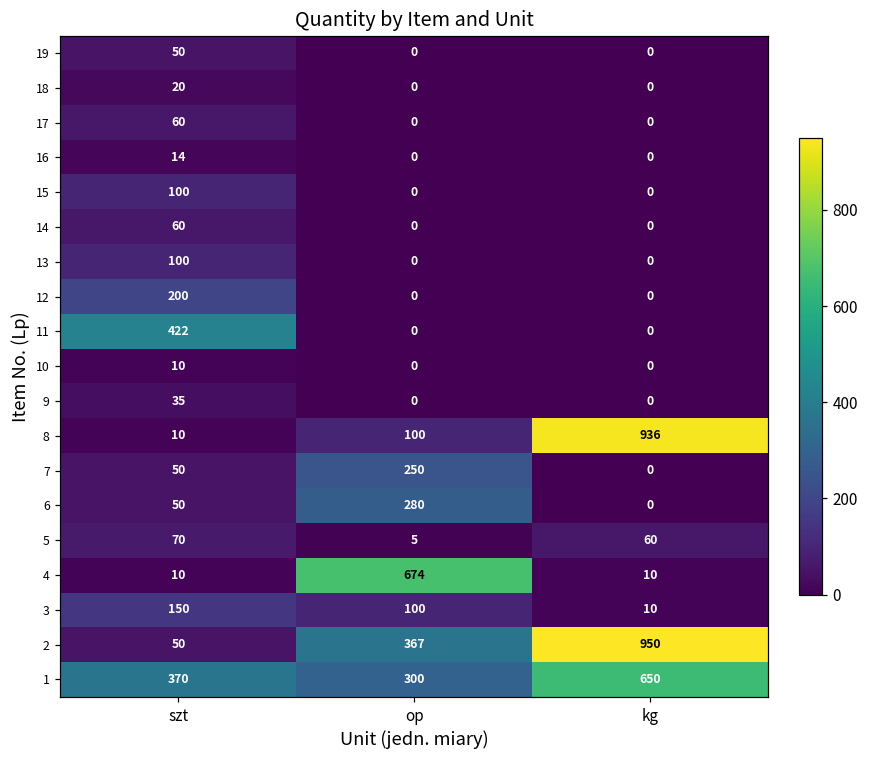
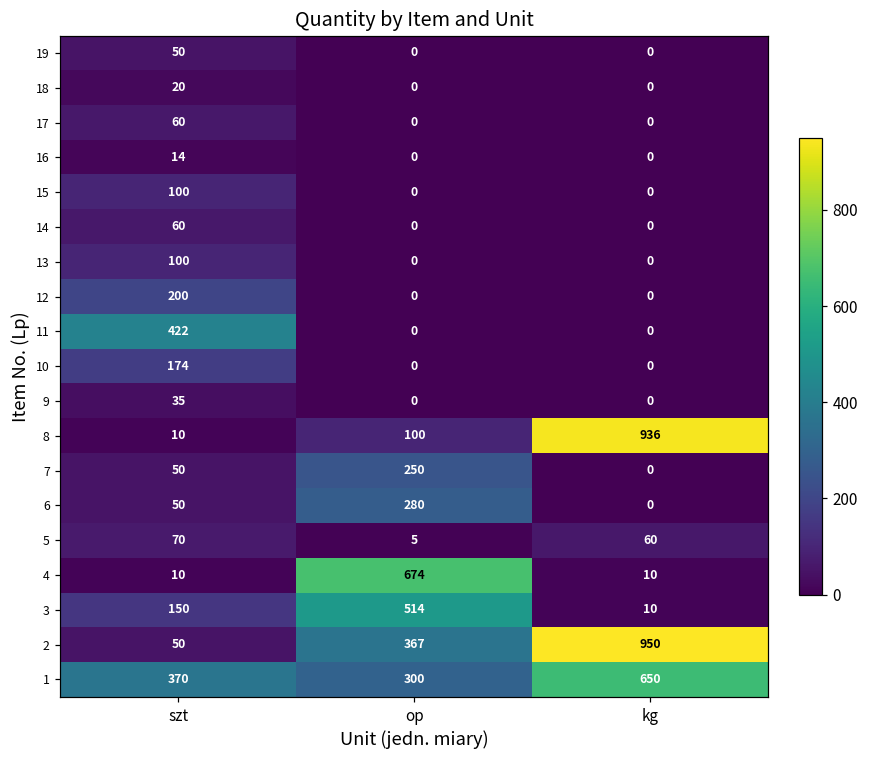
10, szt: 10 -> 174
3, op: 100 -> 514
